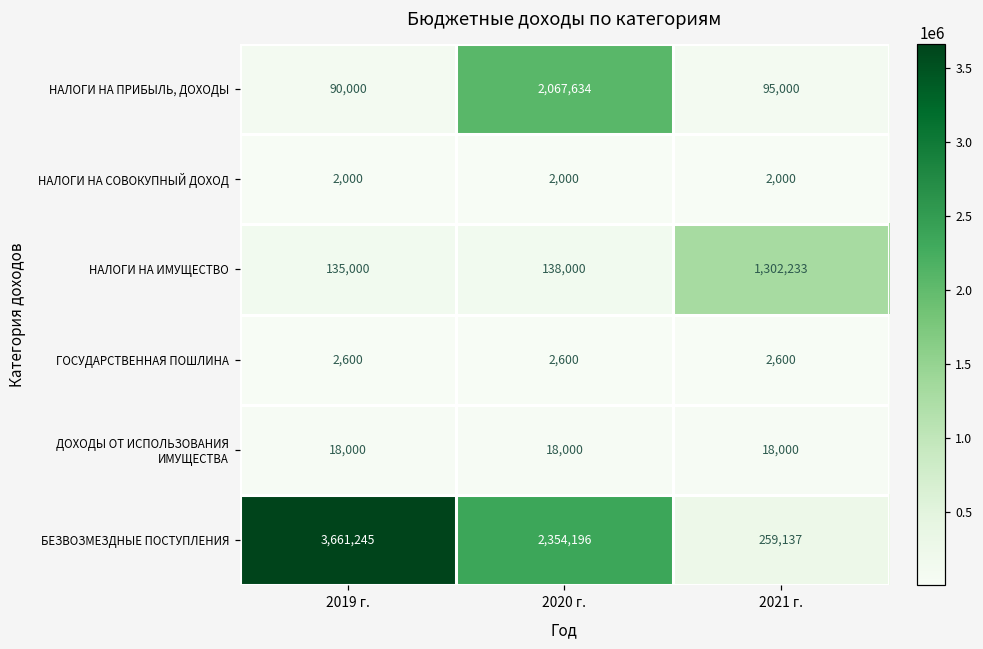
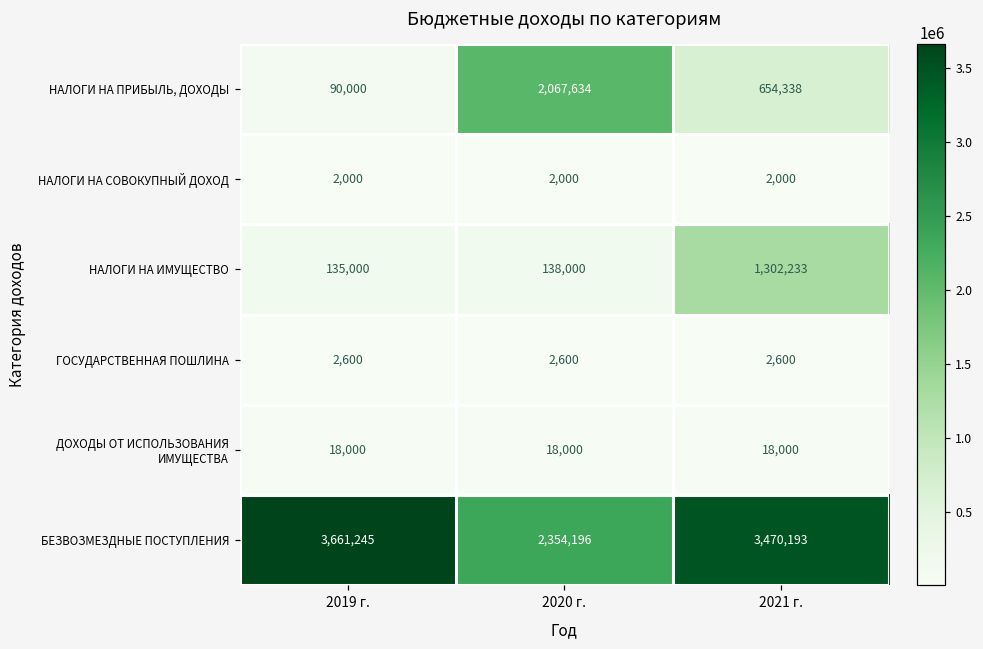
НАЛОГИ НА ПРИБЫЛЬ, ДОХОДЫ, 2021 г.: 95,000 -> 654,338
БЕЗВОЗМЕЗДНЫЕ ПОСТУПЛЕНИЯ, 2021 г.: 259,137 -> 3,470,193
